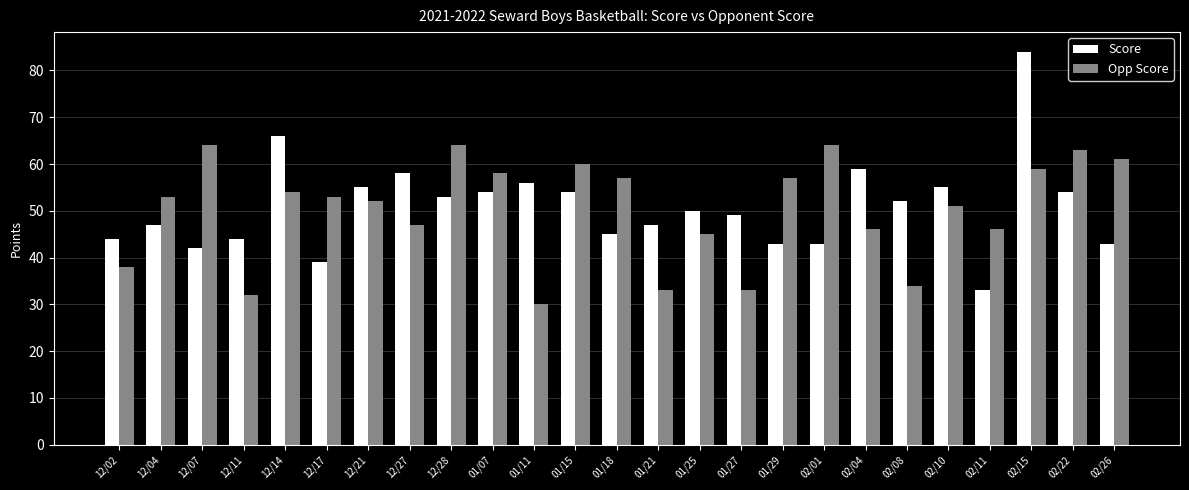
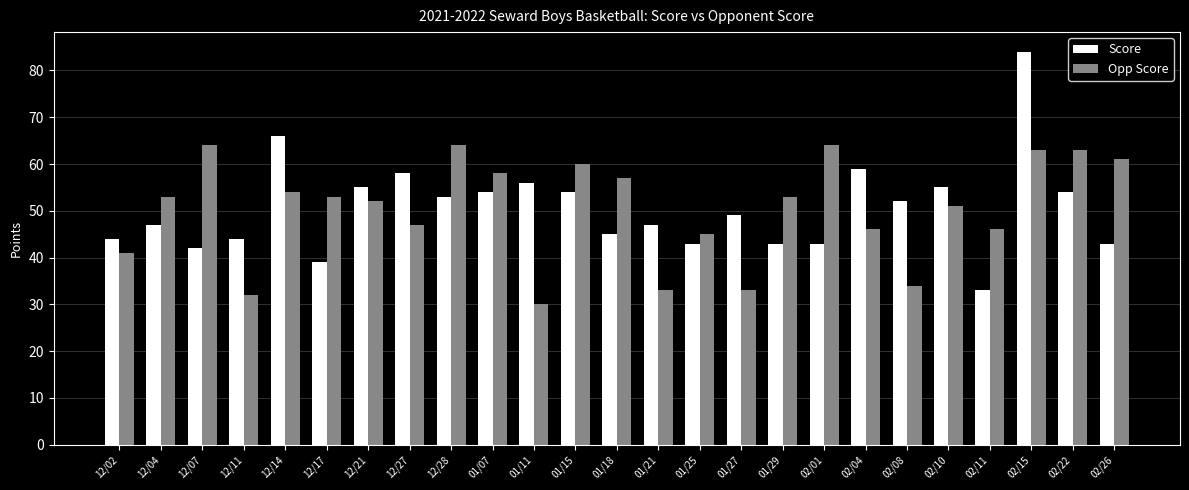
Opp Score, 12/02: 38 -> 41
Score, 01/25: 50 -> 43
Opp Score, 01/29: 57 -> 53
Opp Score, 02/15: 59 -> 63
